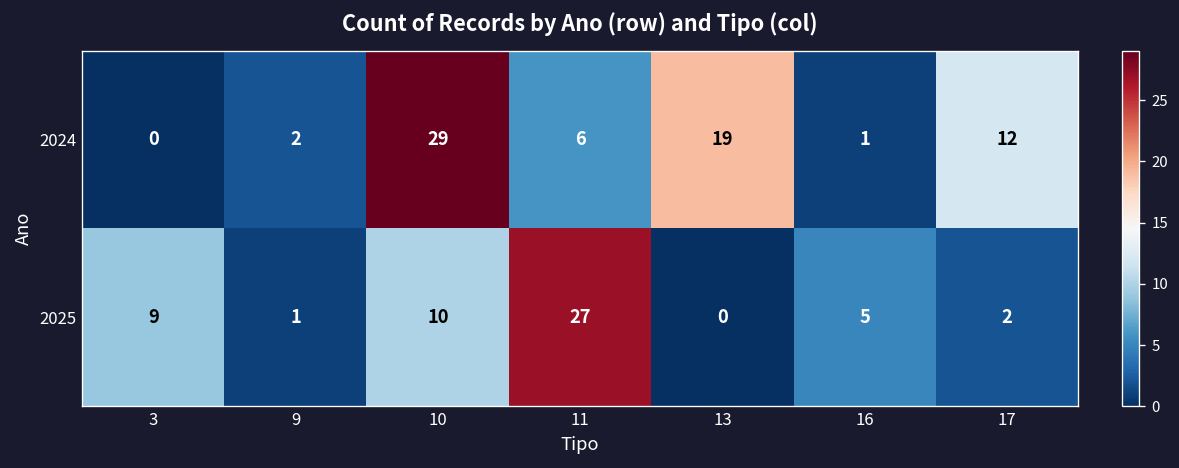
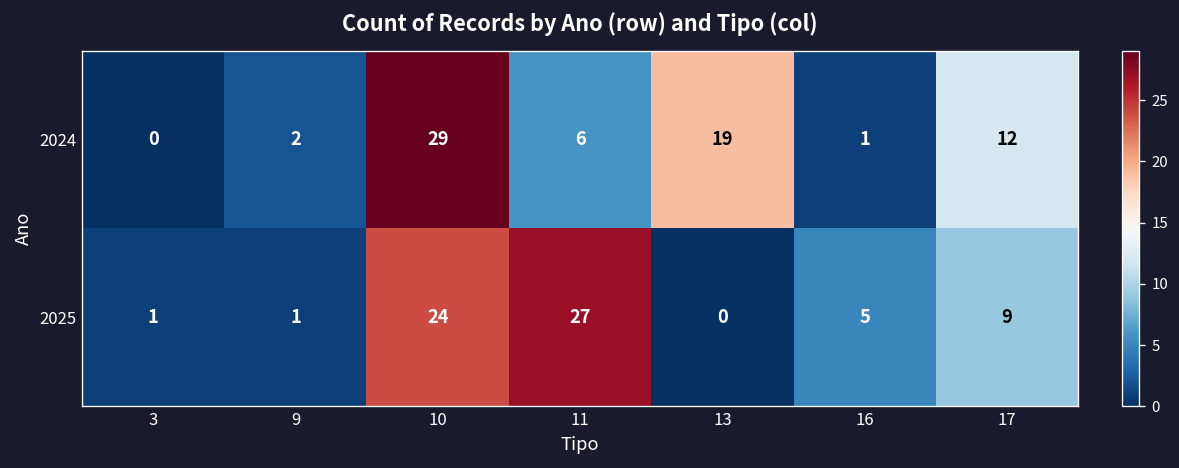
2025, 3: 9 -> 1
2025, 10: 10 -> 24
2025, 17: 2 -> 9
